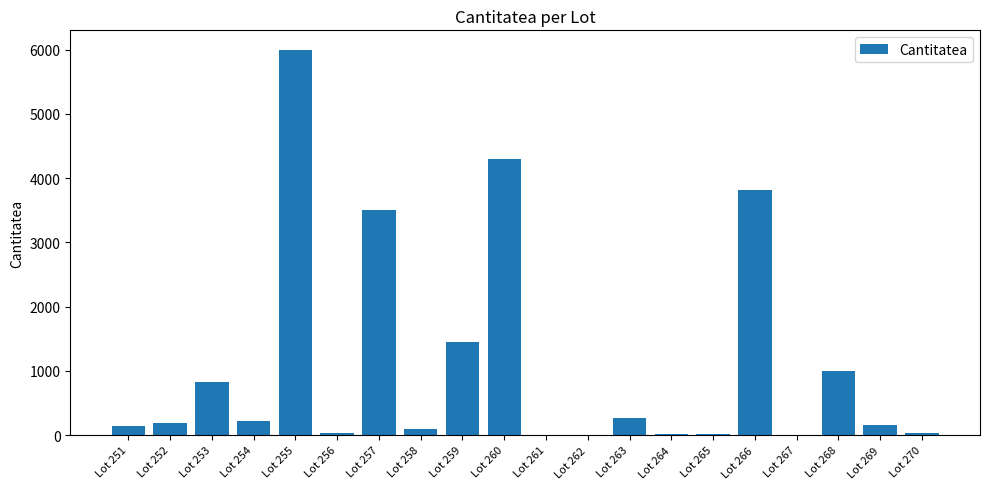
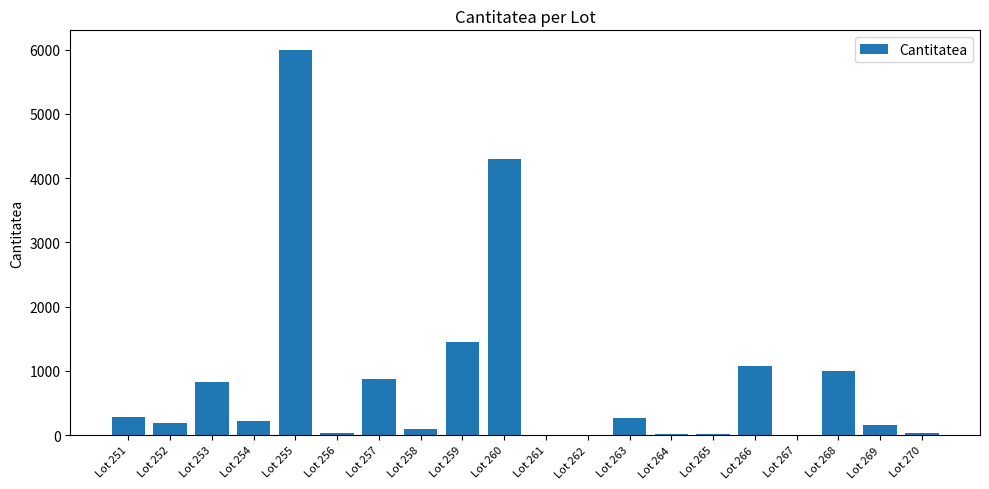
Lot 251: 100 -> 300
Lot 257: 3500 -> 900
Lot 266: 3800 -> 1100
